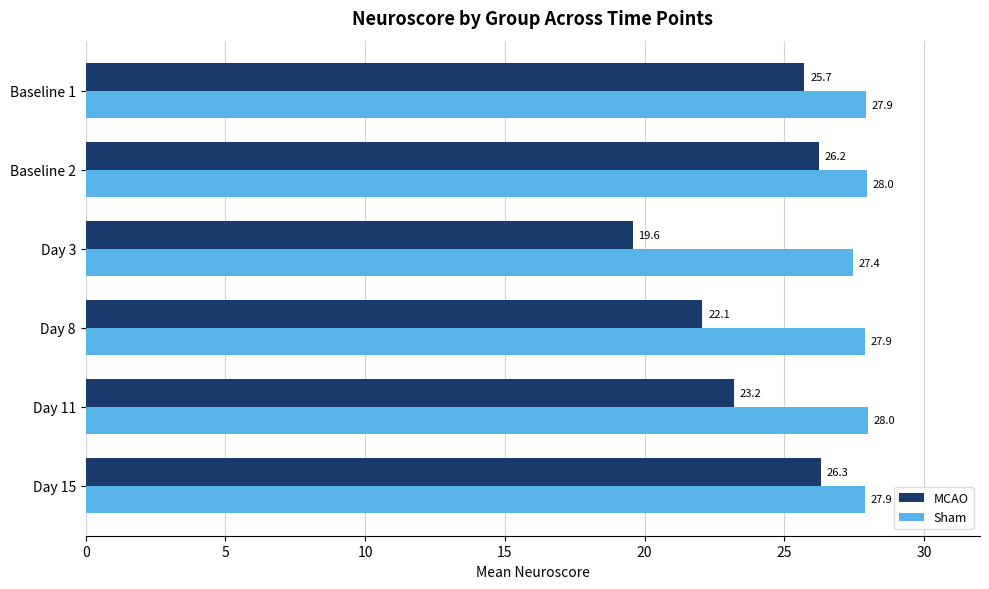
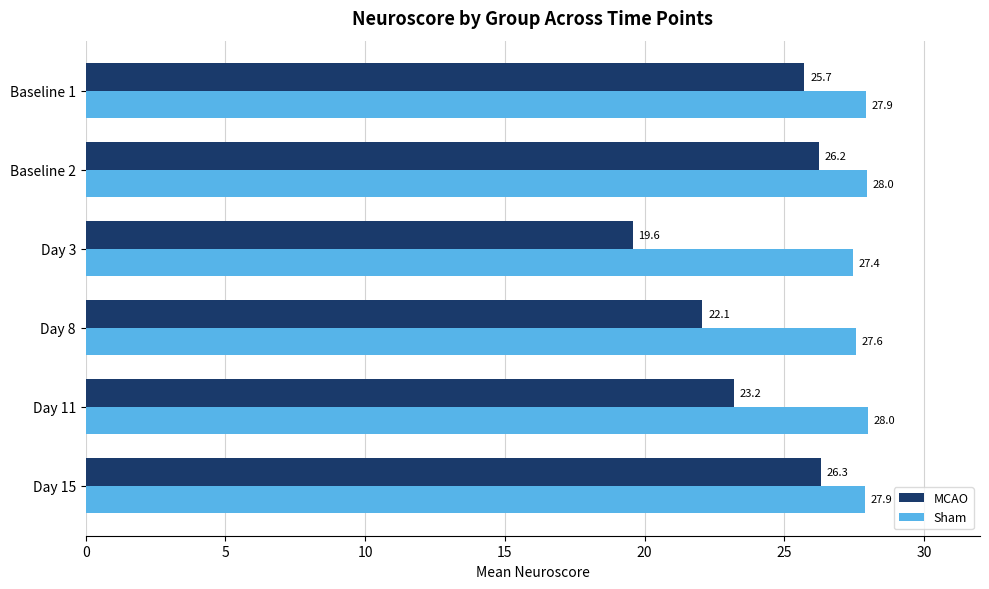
Sham, Day 8: 27.9 -> 27.6
